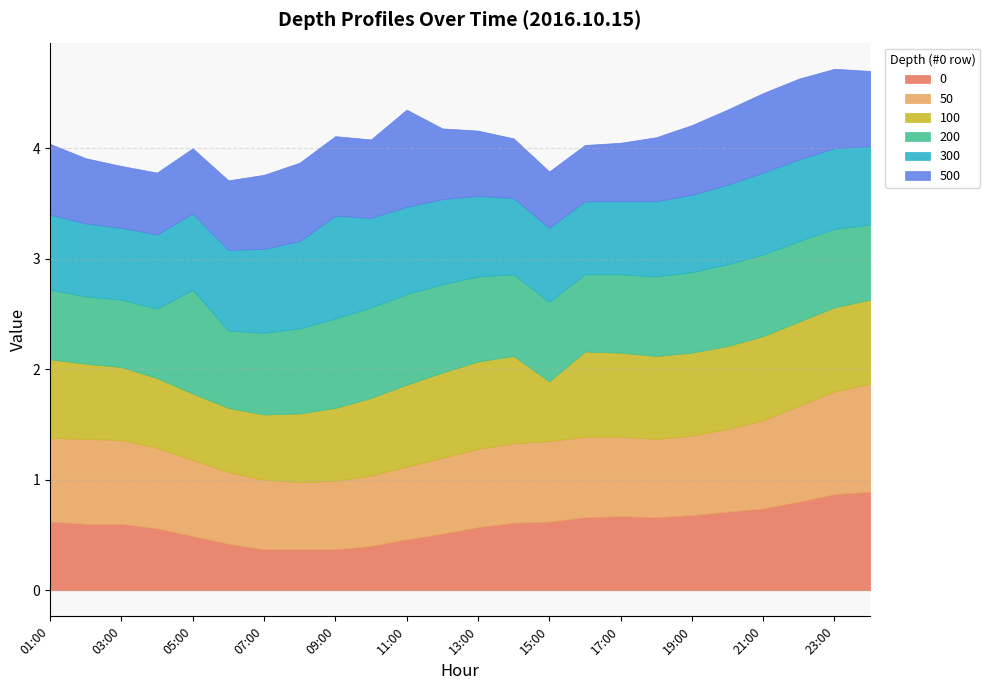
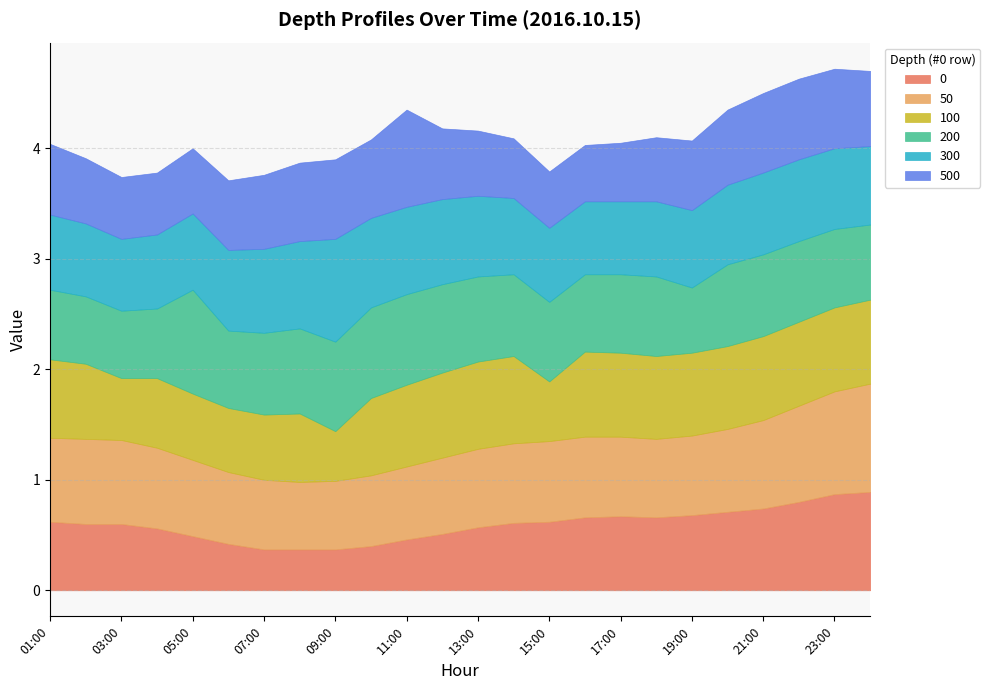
100, 03:00: 0.66 -> 0.56
100, 09:00: 0.66 -> 0.45
200, 19:00: 0.73 -> 0.59
